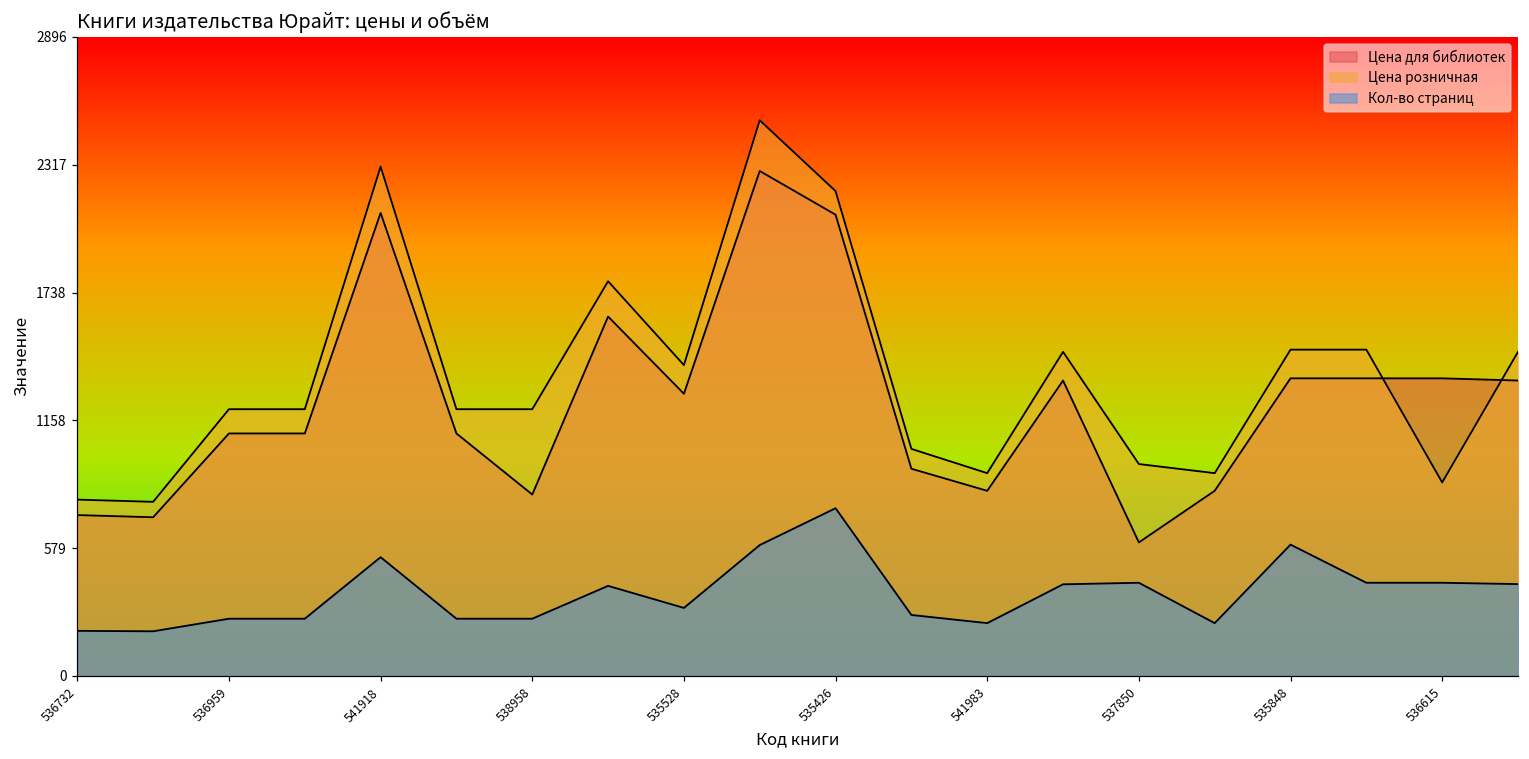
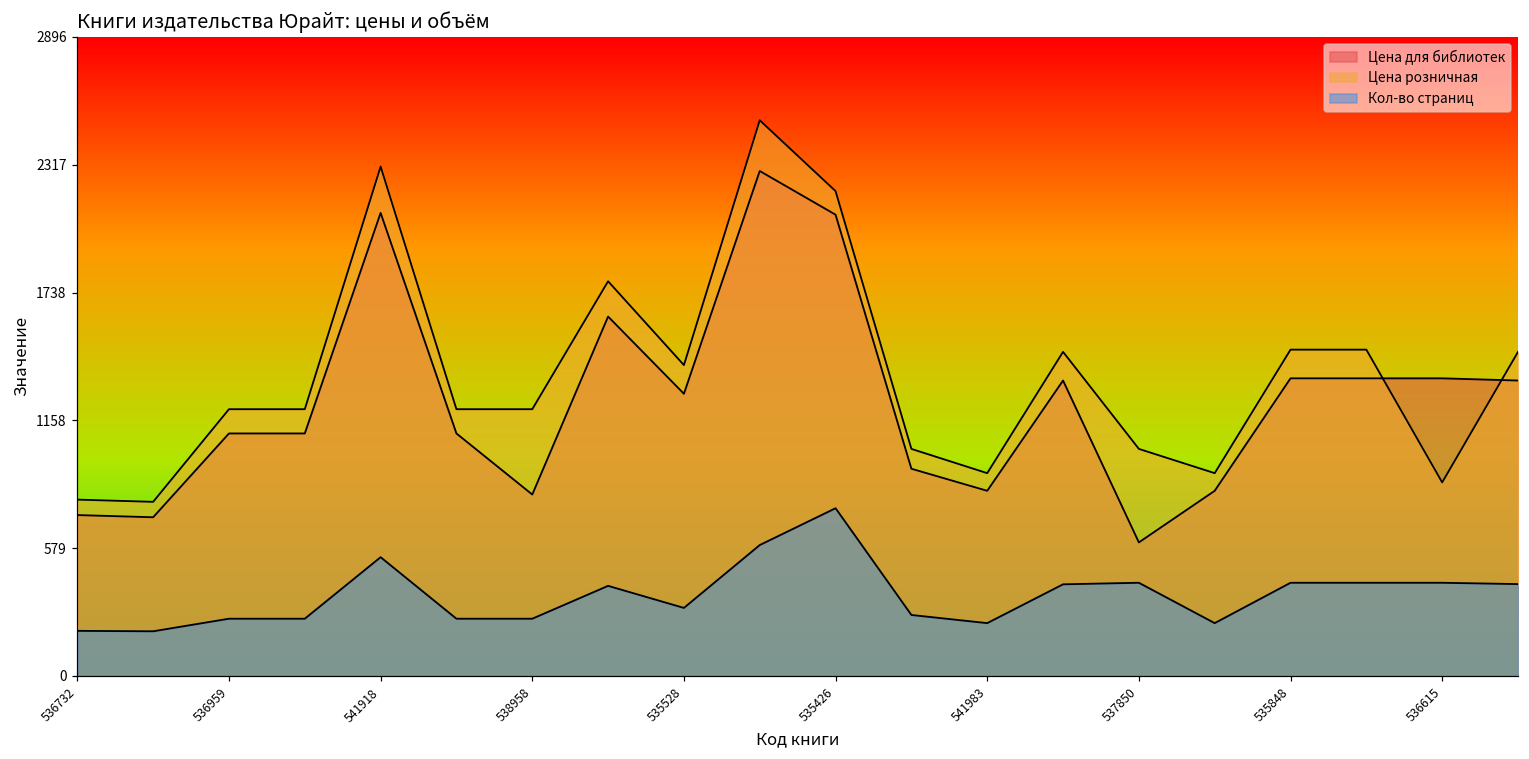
Цена розничная, 537850: 960 -> 1030
Кол-во страниц, 535848: 600 -> 420
